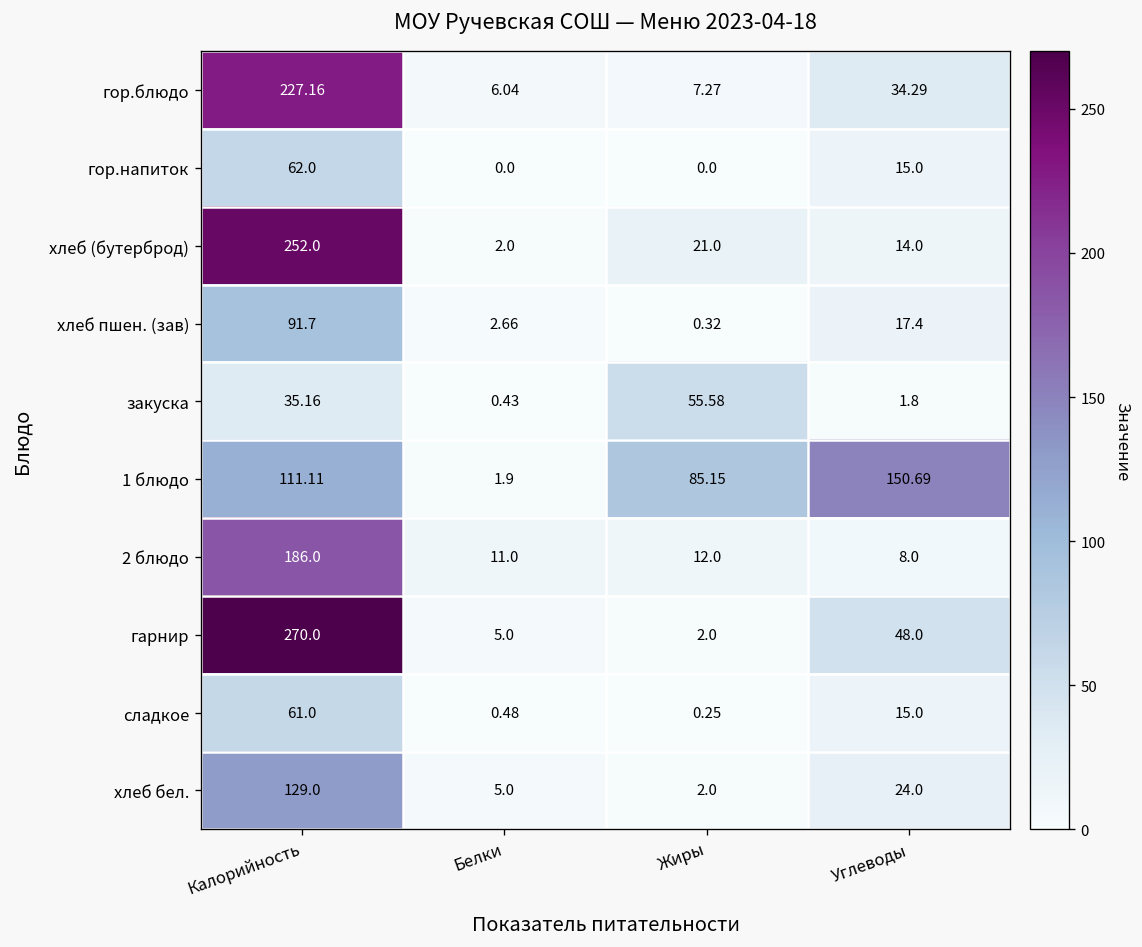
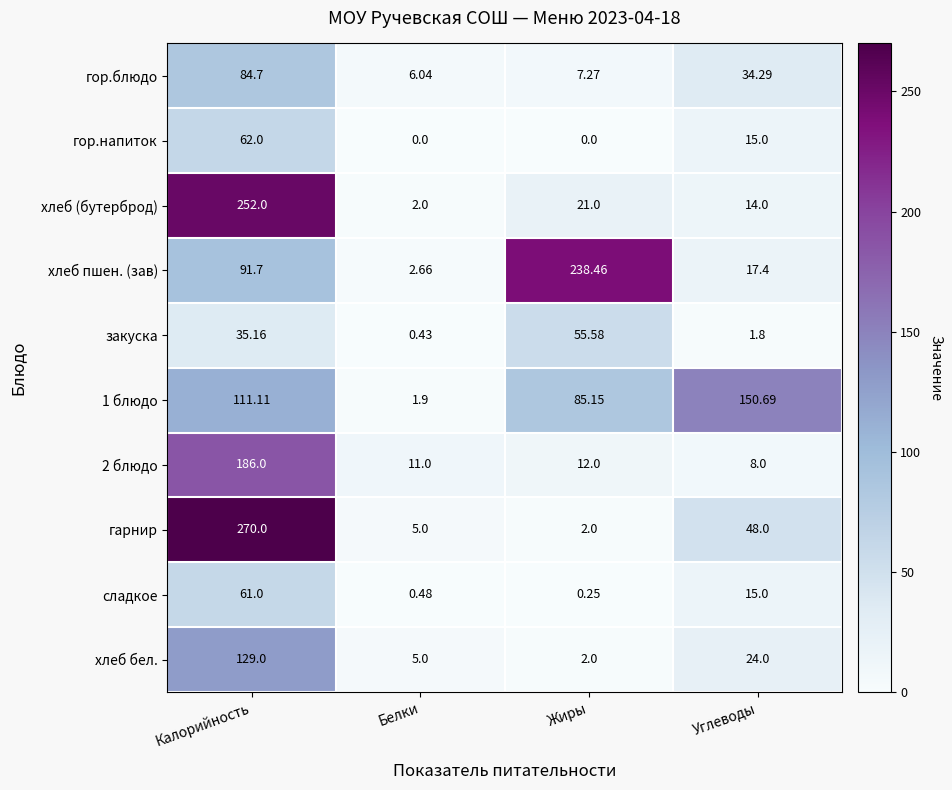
гор.блюдо, Калорийность: 227.16 -> 84.7
хлеб пшен. (зав), Жиры: 0.32 -> 238.46
